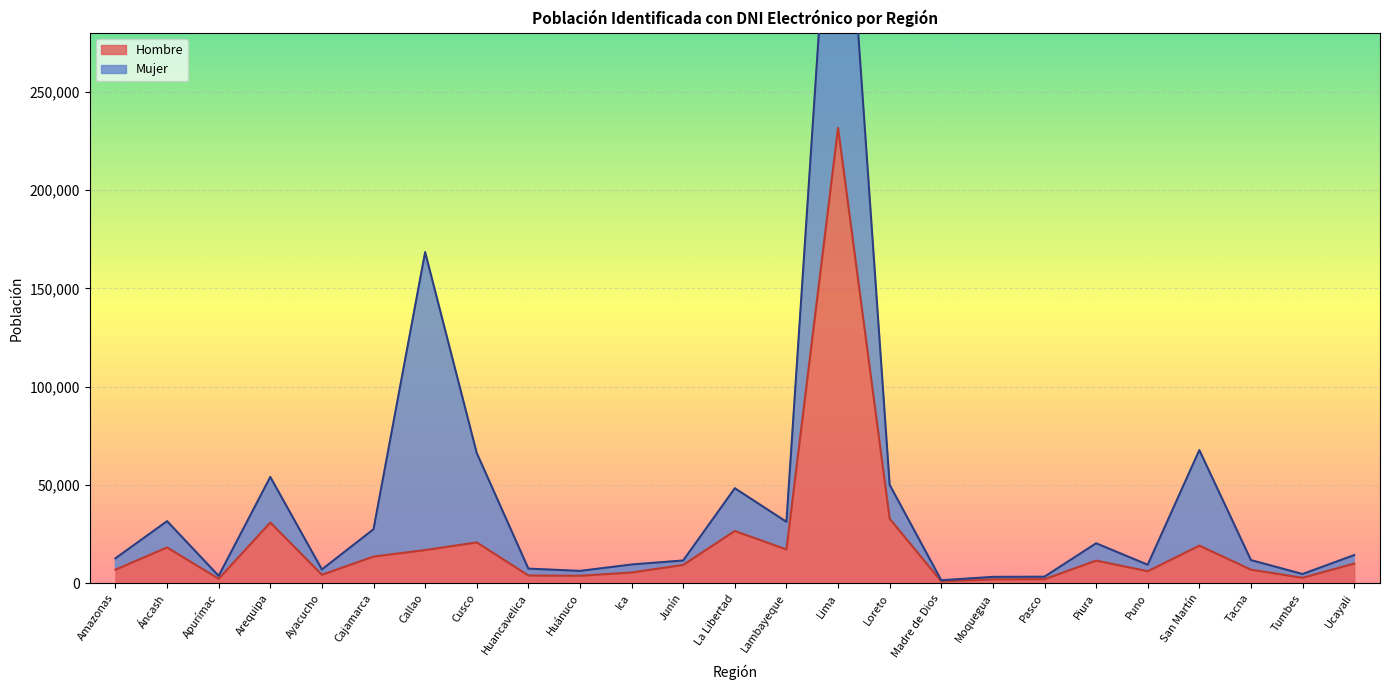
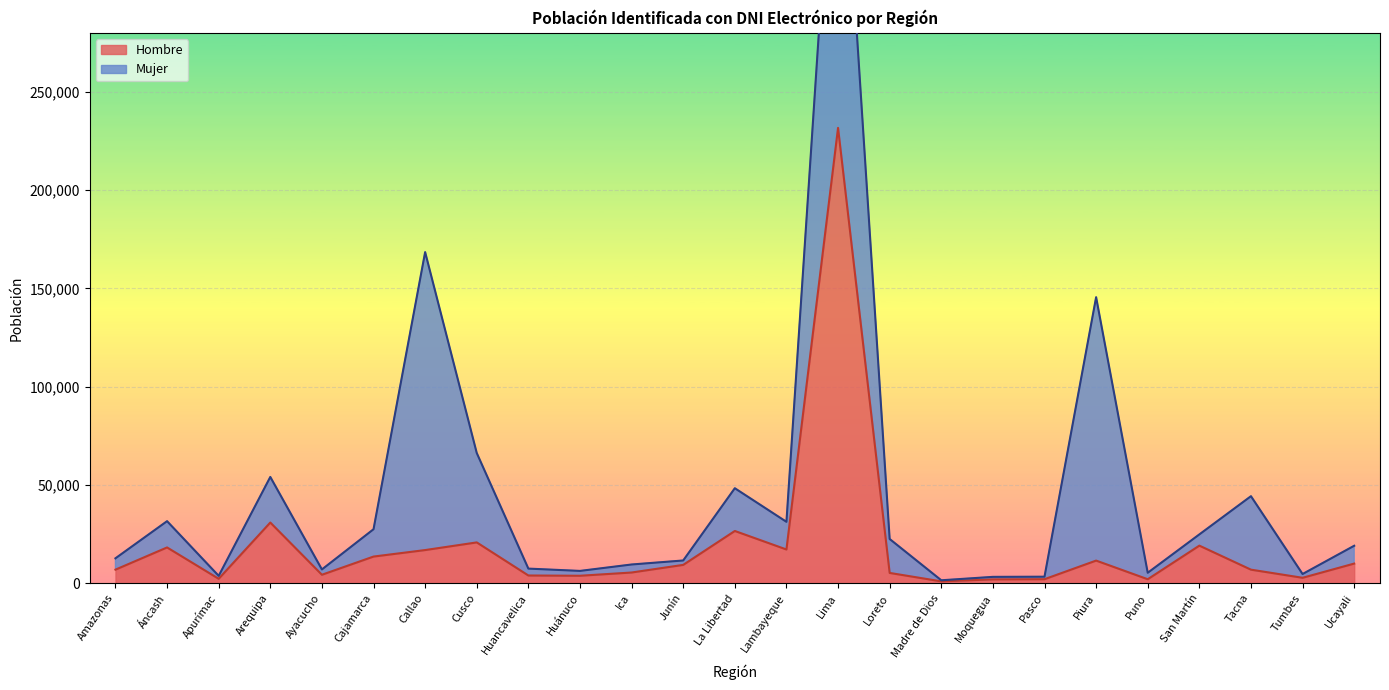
Hombre, Loreto: 33,000 -> 5,000
Mujer, Piura: 9,000 -> 134,000
Hombre, Puno: 6,000 -> 2,000
Mujer, San Martín: 49,000 -> 6,000
Mujer, Tacna: 5,000 -> 37,000
Mujer, Ucayali: 4,000 -> 9,000
